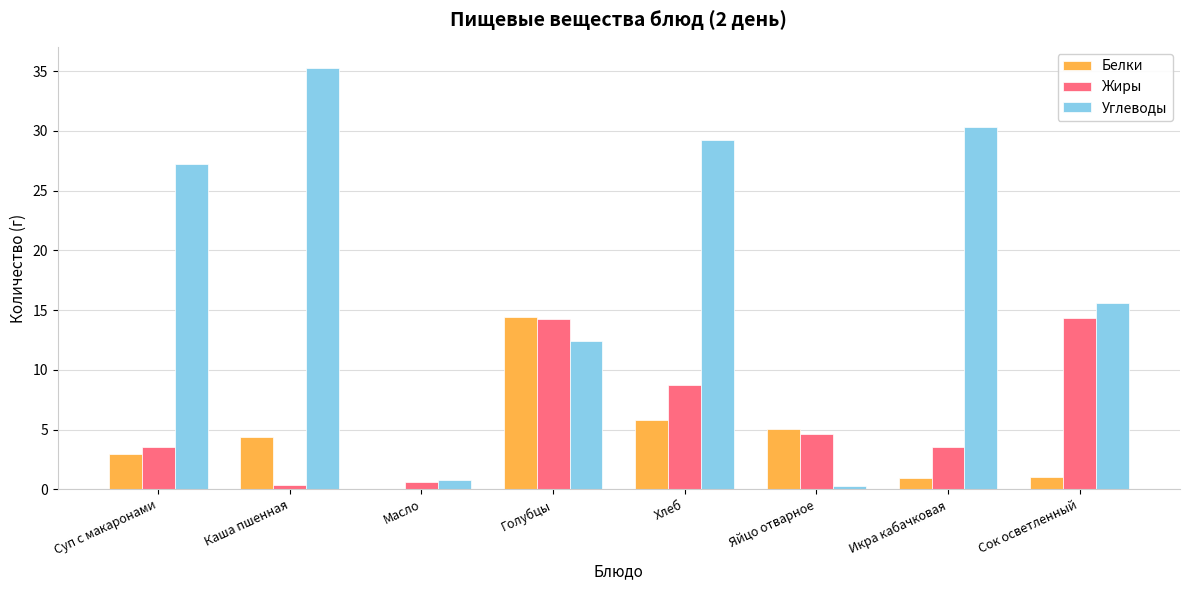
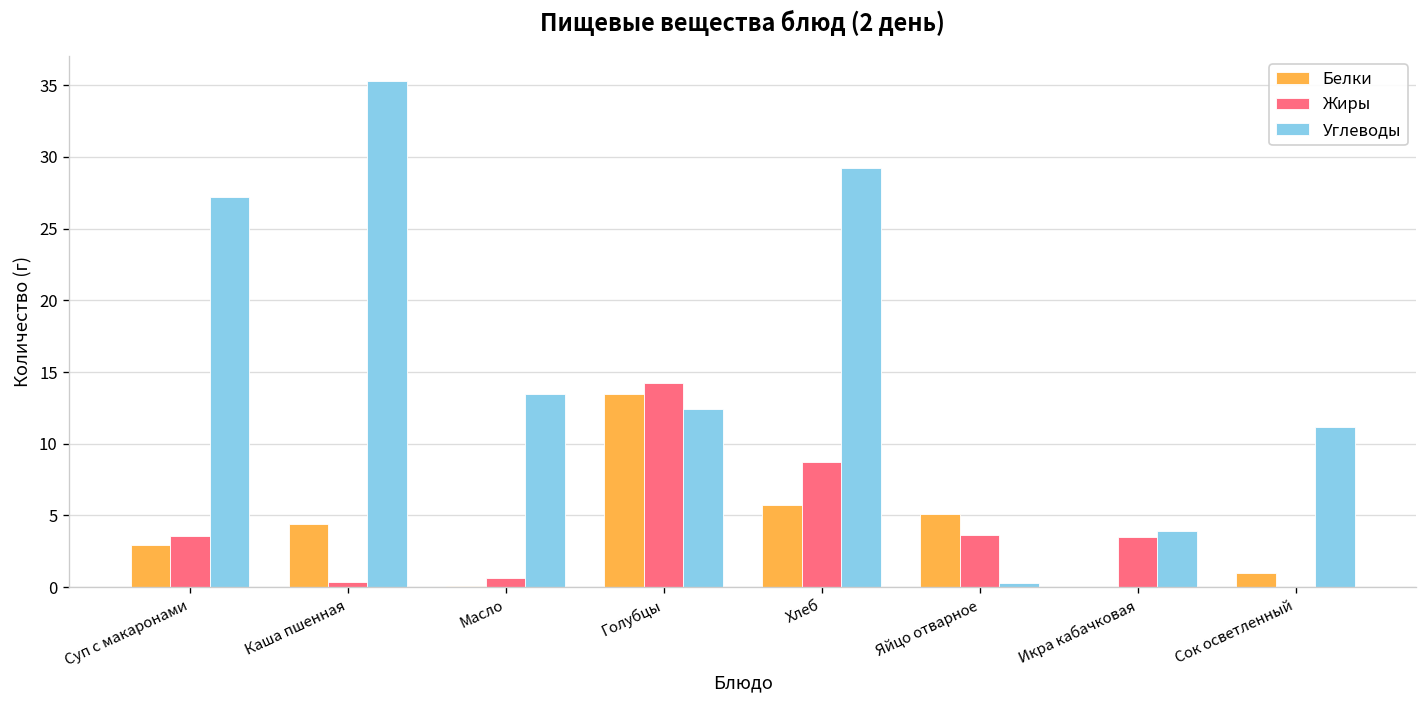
Углеводы, Масло: 0.8 -> 13.5
Белки, Голубцы: 14.4 -> 13.5
Жиры, Яйцо отварное: 4.6 -> 3.6
Белки, Икра кабачковая: 0.9 -> 0.0
Углеводы, Икра кабачковая: 30.3 -> 3.9
Жиры, Сок осветленный: 14.3 -> 0.0
Углеводы, Сок осветленный: 15.6 -> 11.2
